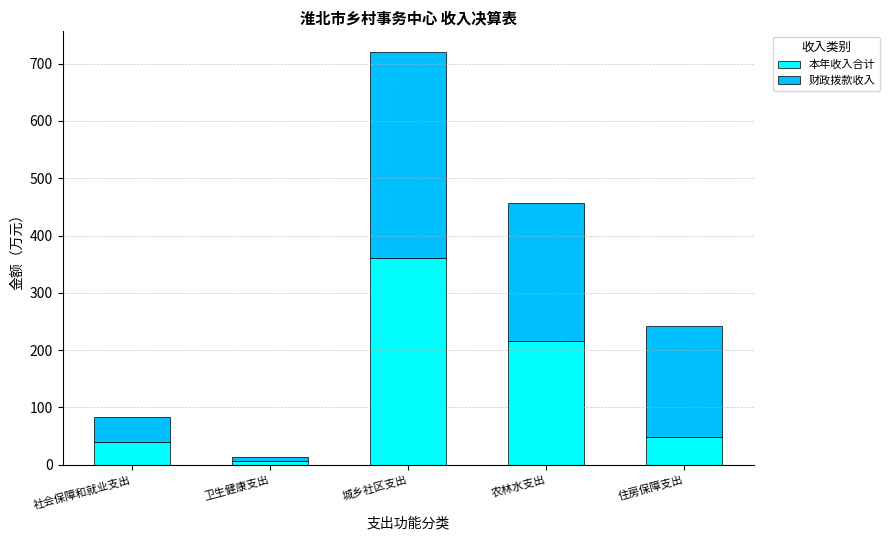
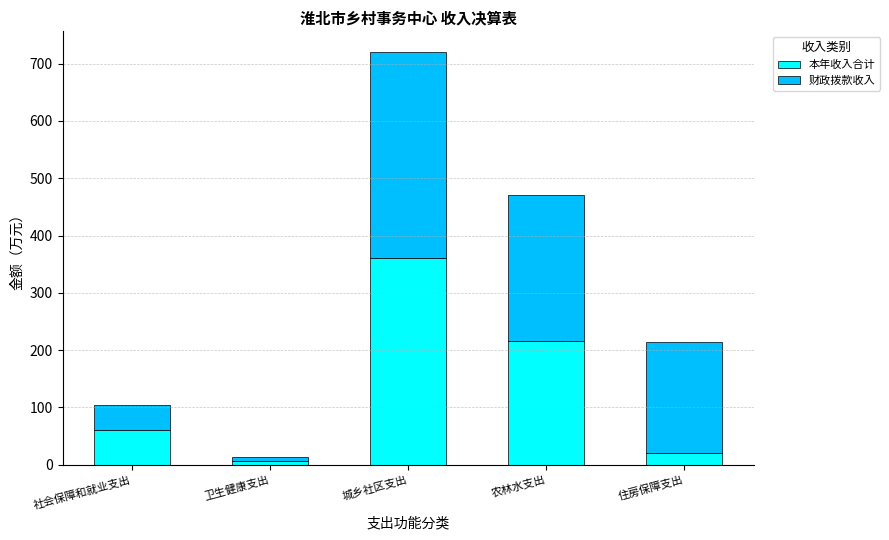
本年收入合计, 社会保障和就业支出: 40 -> 60
财政拨款收入, 农林水支出: 240 -> 260
本年收入合计, 住房保障支出: 50 -> 20
